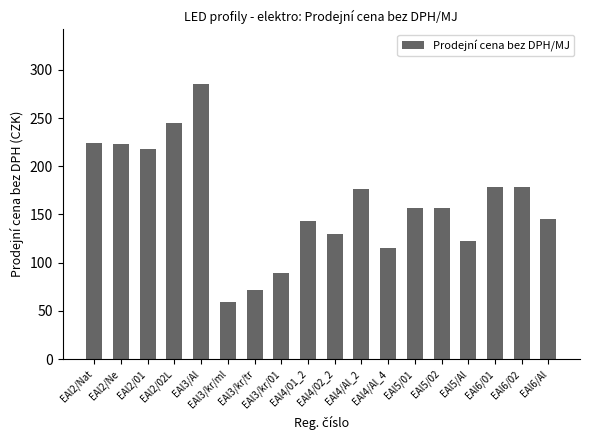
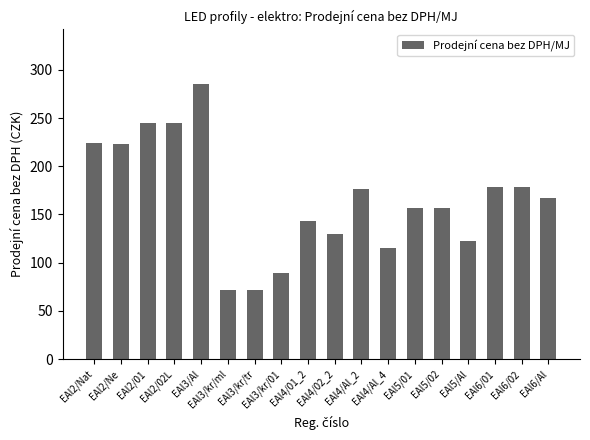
EAl2/01: 220 -> 250
EAl3/kr/ml: 60 -> 70
EAl6/Al: 150 -> 170
